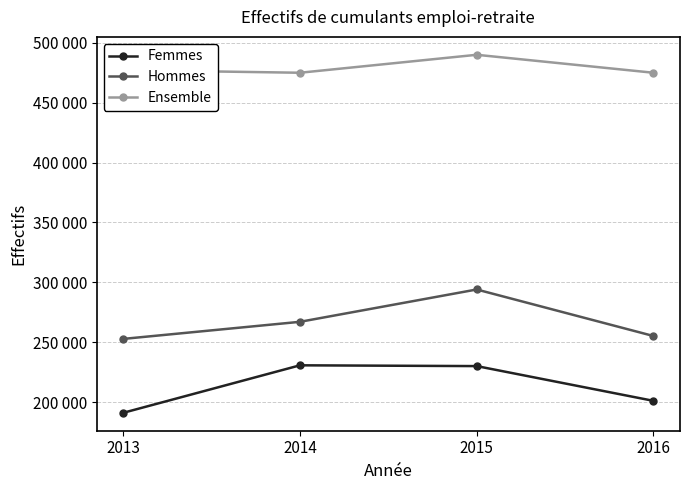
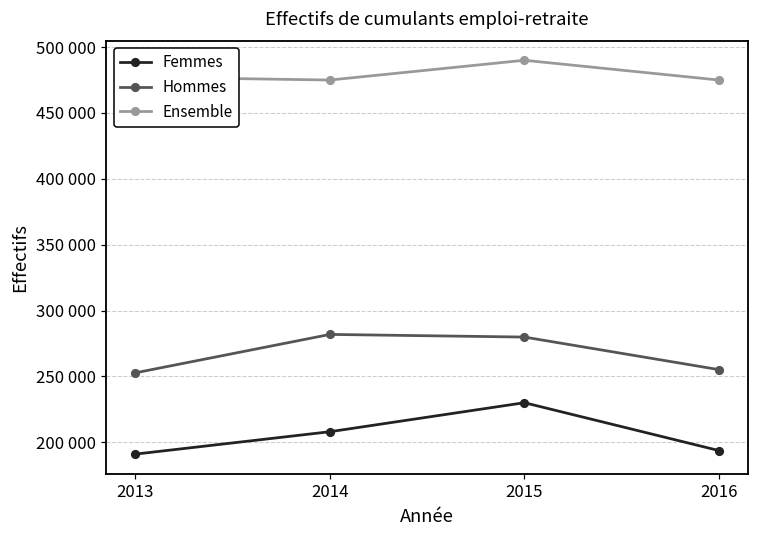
Femmes, 2014: 231000 -> 208000
Hommes, 2014: 267000 -> 282000
Hommes, 2015: 294000 -> 280000
Femmes, 2016: 201000 -> 194000
